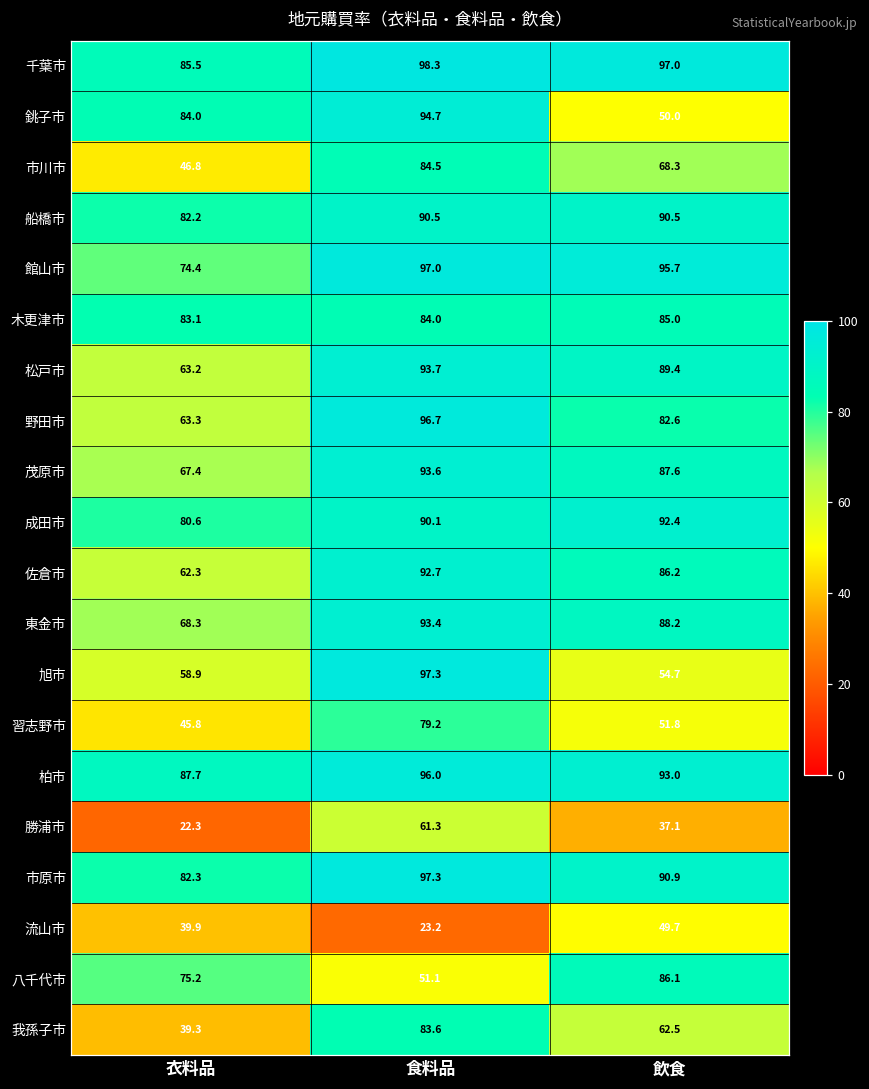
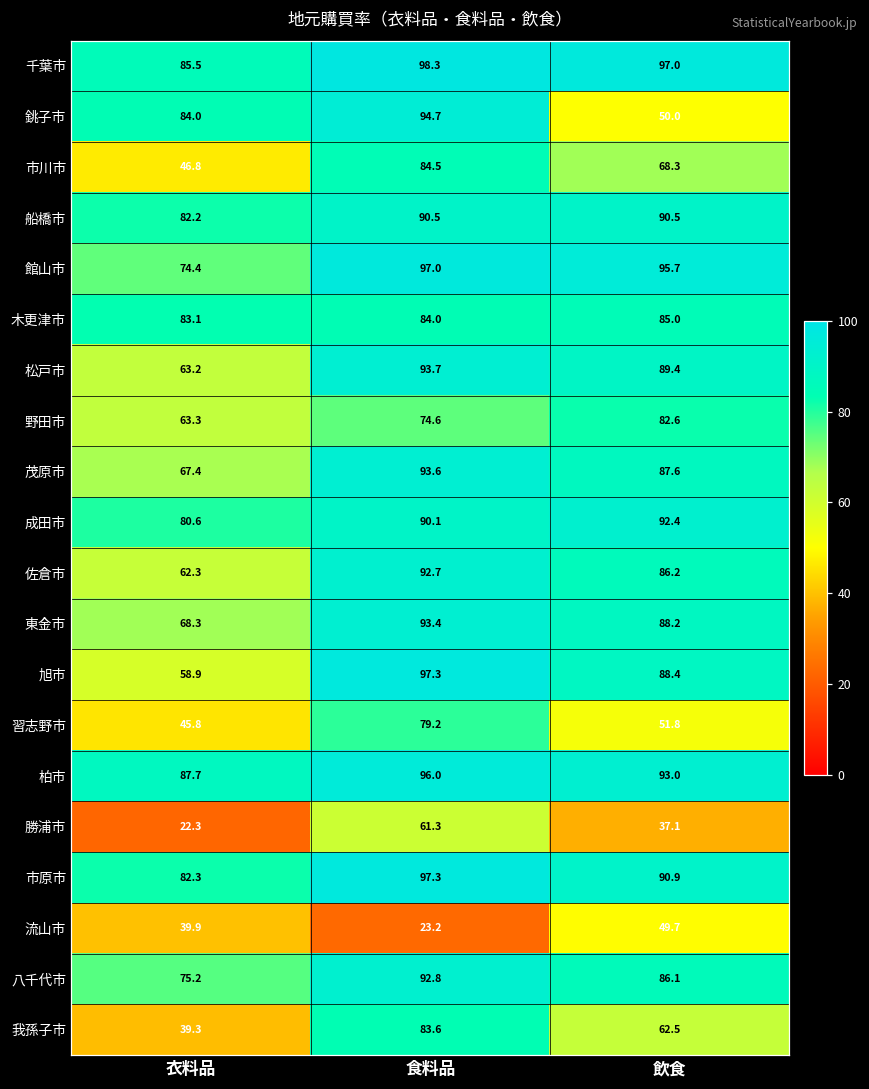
野田市, 食料品: 96.7 -> 74.6
旭市, 飲食: 54.7 -> 88.4
八千代市, 食料品: 51.1 -> 92.8
